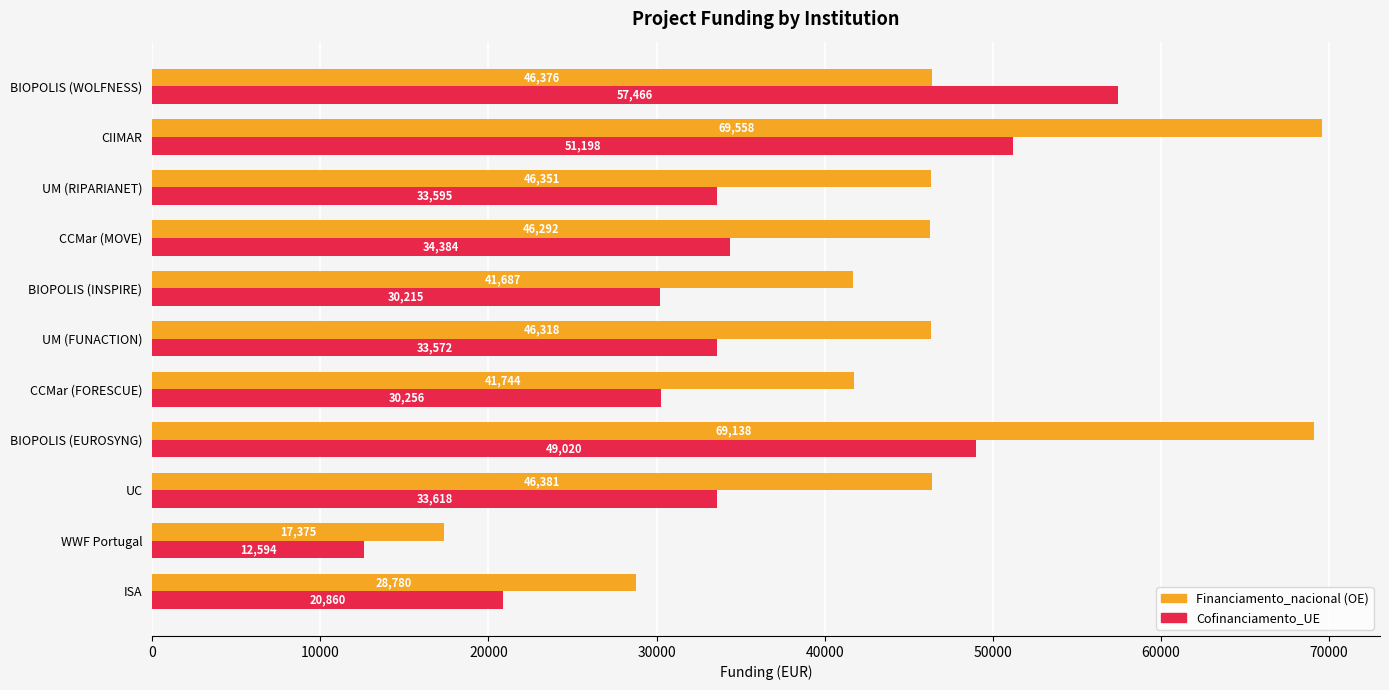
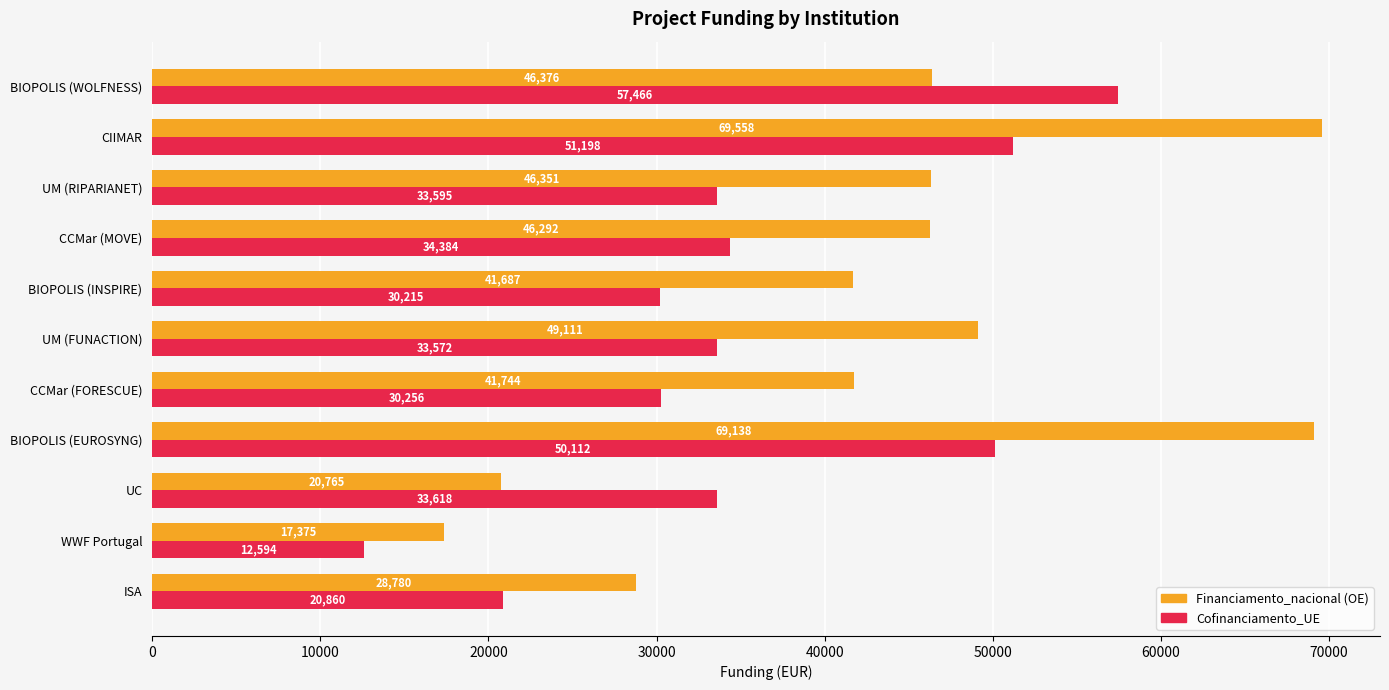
Financiamento_nacional (OE), UM (FUNACTION): 46,318 -> 49,111
Cofinanciamento_UE, BIOPOLIS (EUROSYNG): 49,020 -> 50,112
Financiamento_nacional (OE), UC: 46,381 -> 20,765
